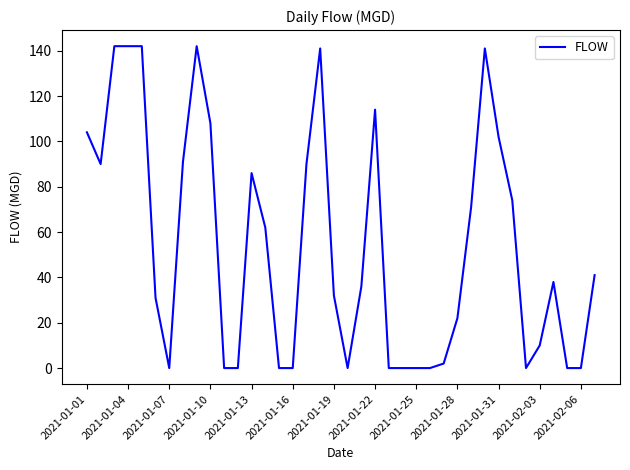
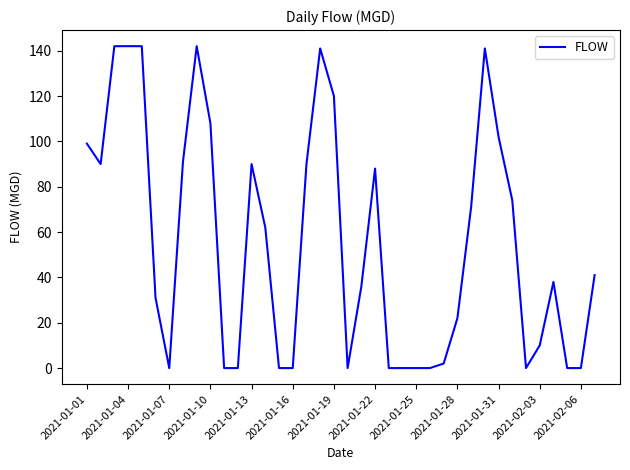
2021-01-01: 104 -> 99
2021-01-13: 86 -> 90
2021-01-19: 32 -> 120
2021-01-22: 114 -> 88
